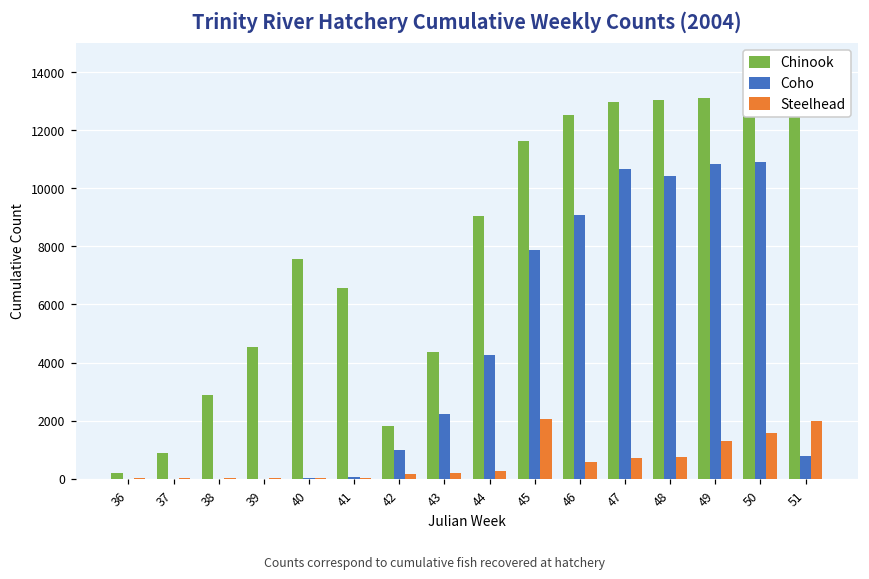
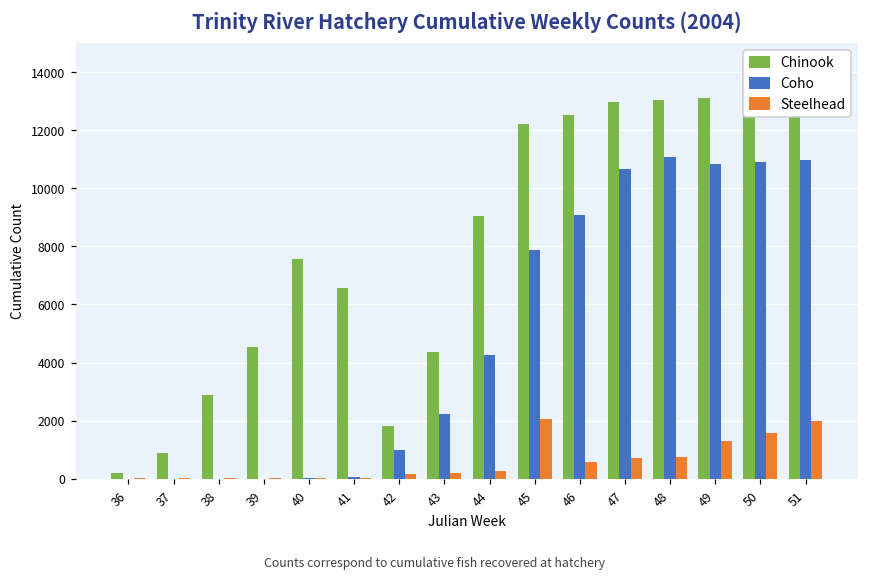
Chinook, 45: 11600 -> 12200
Coho, 48: 10400 -> 11100
Coho, 51: 800 -> 11000
